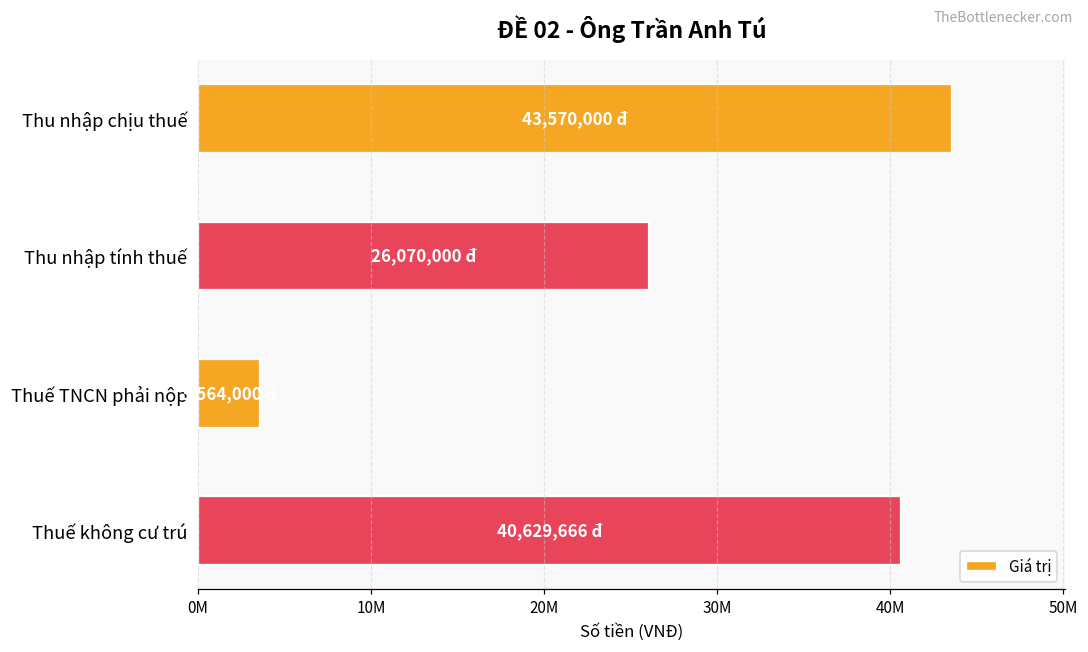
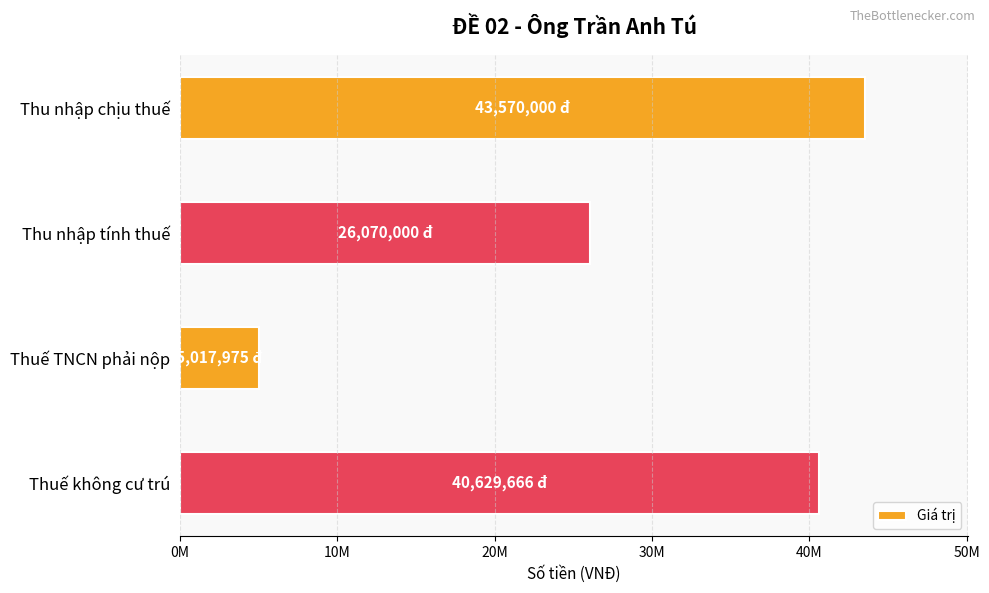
Thuế TNCN phải nộp: 3,564,000 -> 5,017,975
